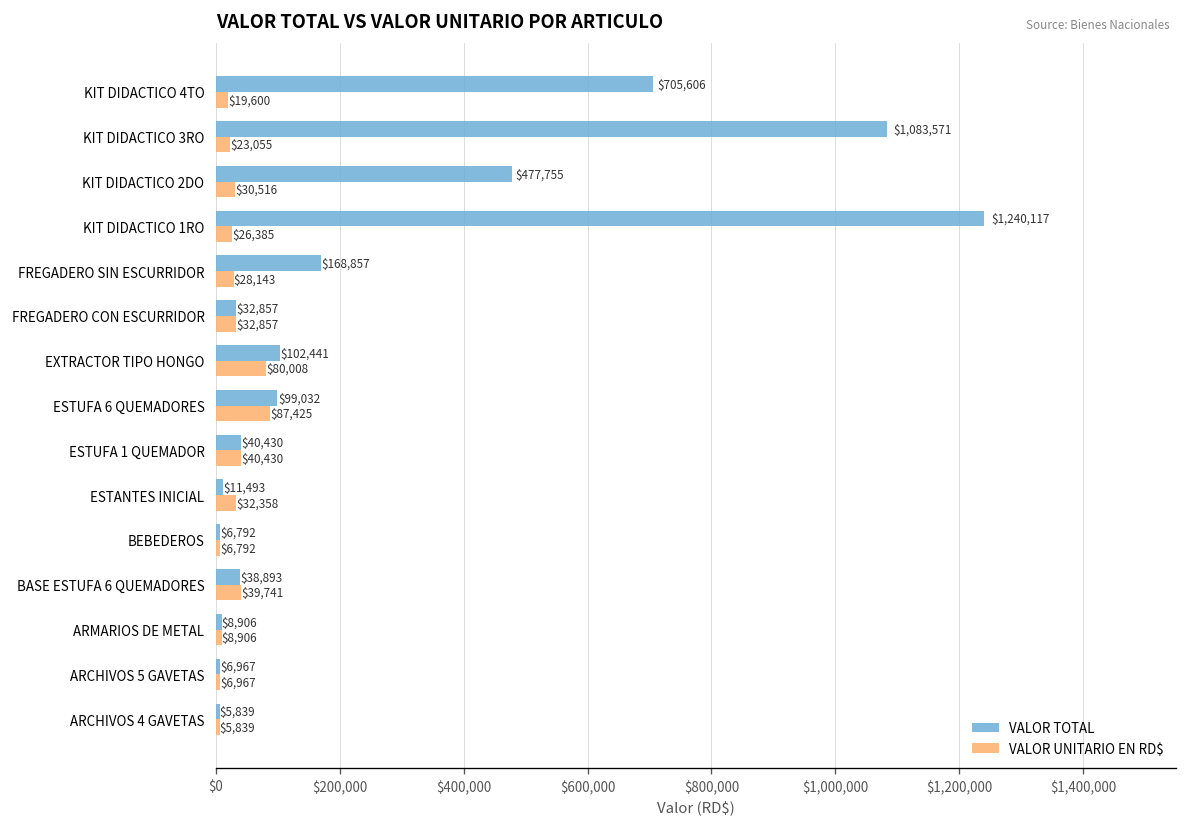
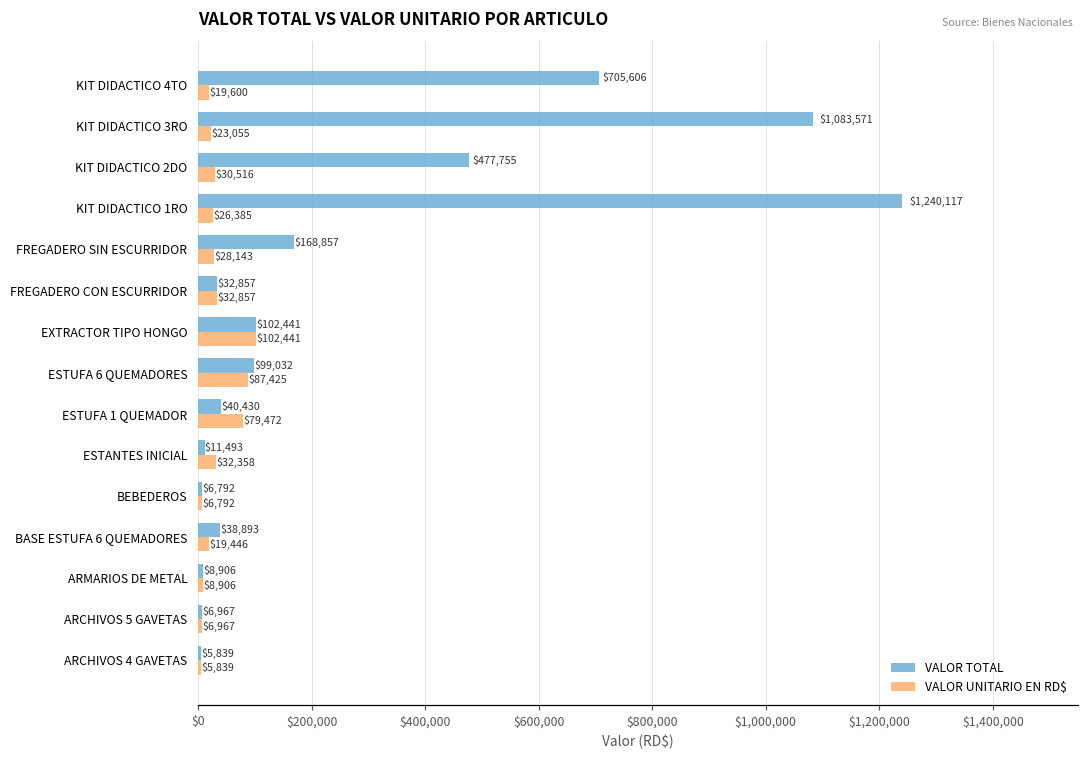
VALOR UNITARIO EN RD$, EXTRACTOR TIPO HONGO: $80,008 -> $102,441
VALOR UNITARIO EN RD$, ESTUFA 1 QUEMADOR: $40,430 -> $79,472
VALOR UNITARIO EN RD$, BASE ESTUFA 6 QUEMADORES: $39,741 -> $19,446
